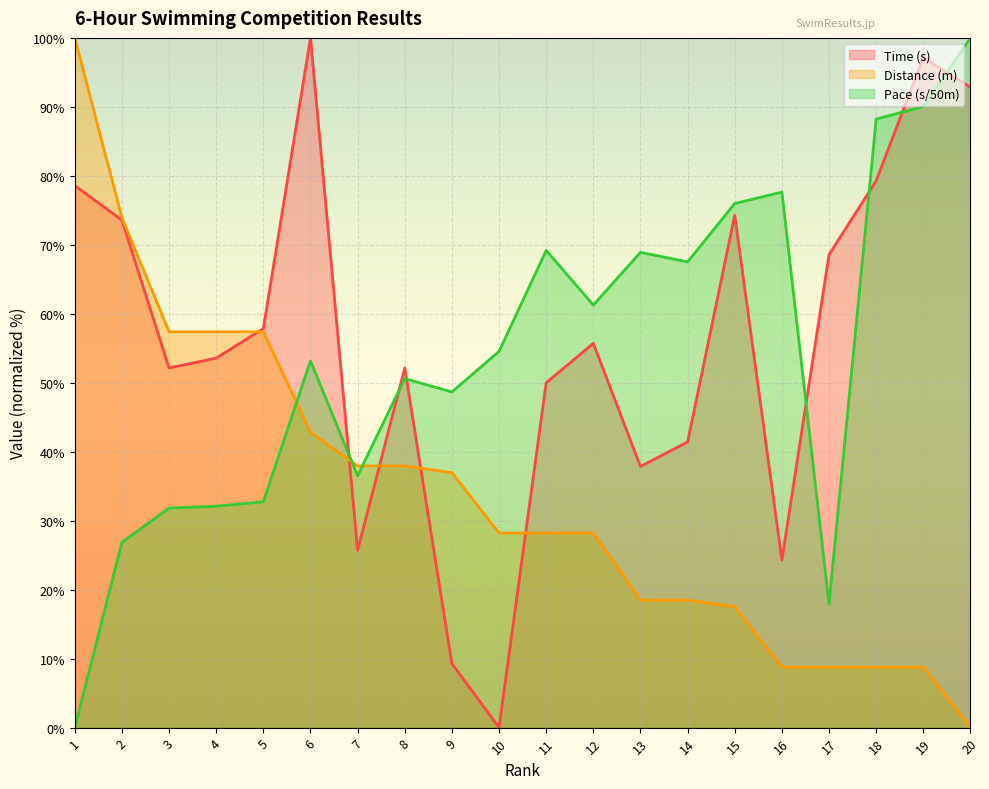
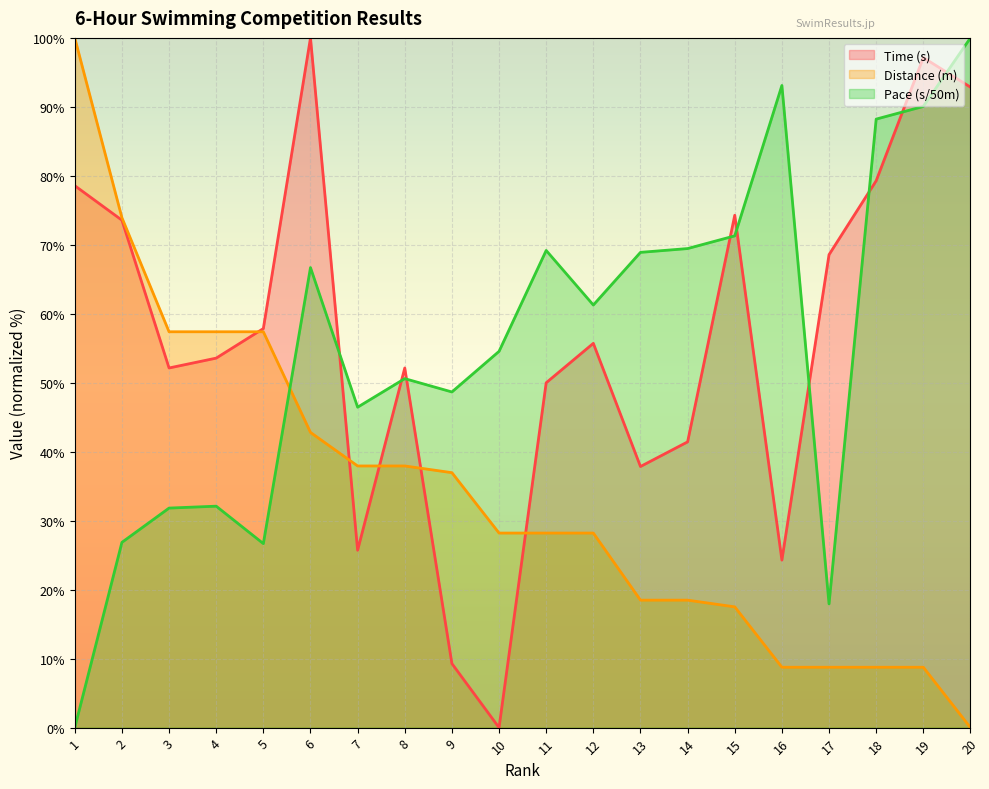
Pace (s/50m), 5: 33% -> 27%
Pace (s/50m), 6: 53% -> 67%
Pace (s/50m), 7: 37% -> 46%
Pace (s/50m), 14: 68% -> 69%
Pace (s/50m), 15: 76% -> 71%
Pace (s/50m), 16: 78% -> 93%
